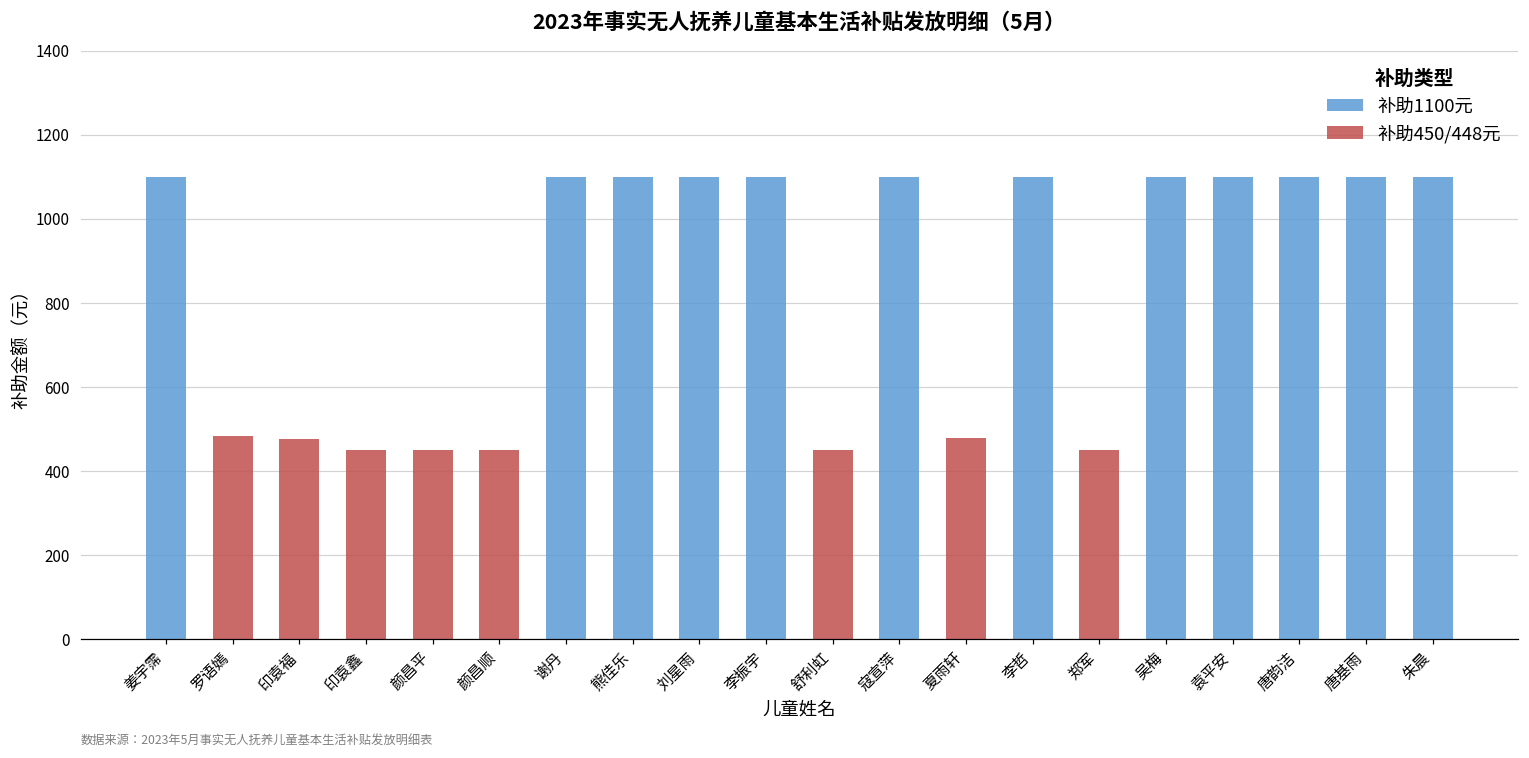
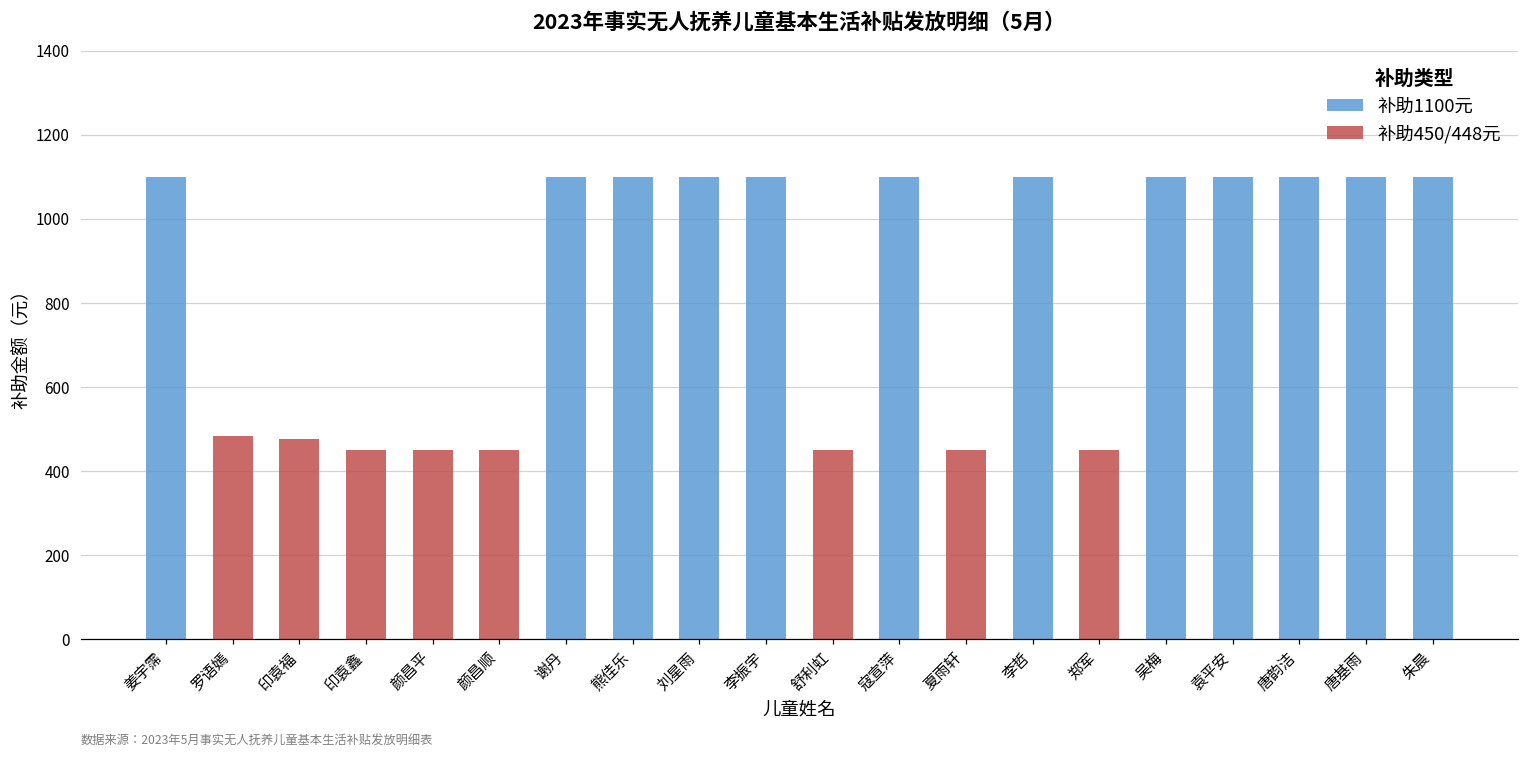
补助450/448元, 夏雨轩: 480 -> 450
